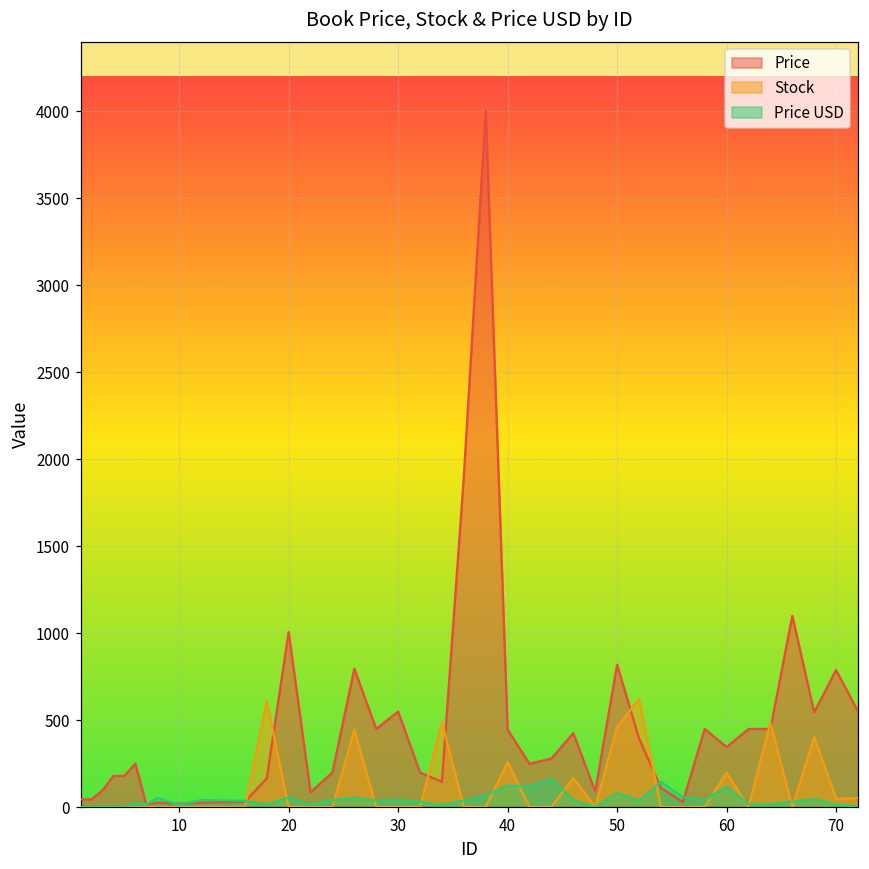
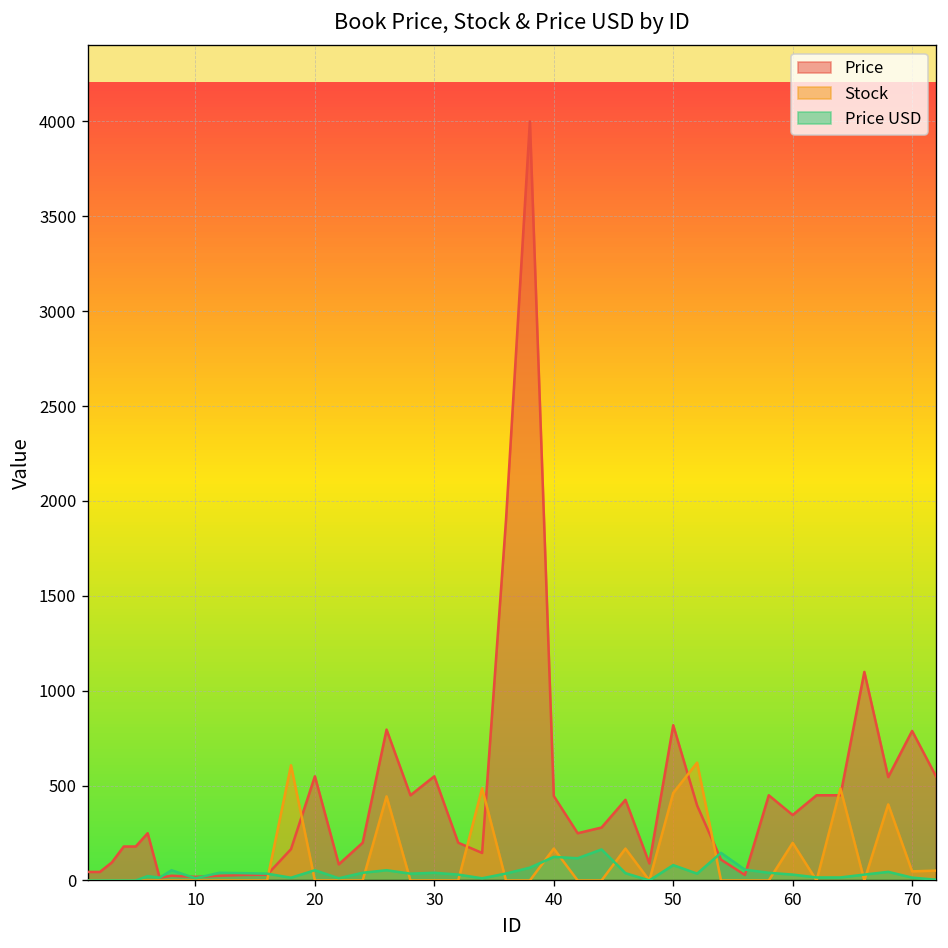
Price, 20: 1010 -> 550
Stock, 40: 260 -> 170
Price USD, 60: 120 -> 30
